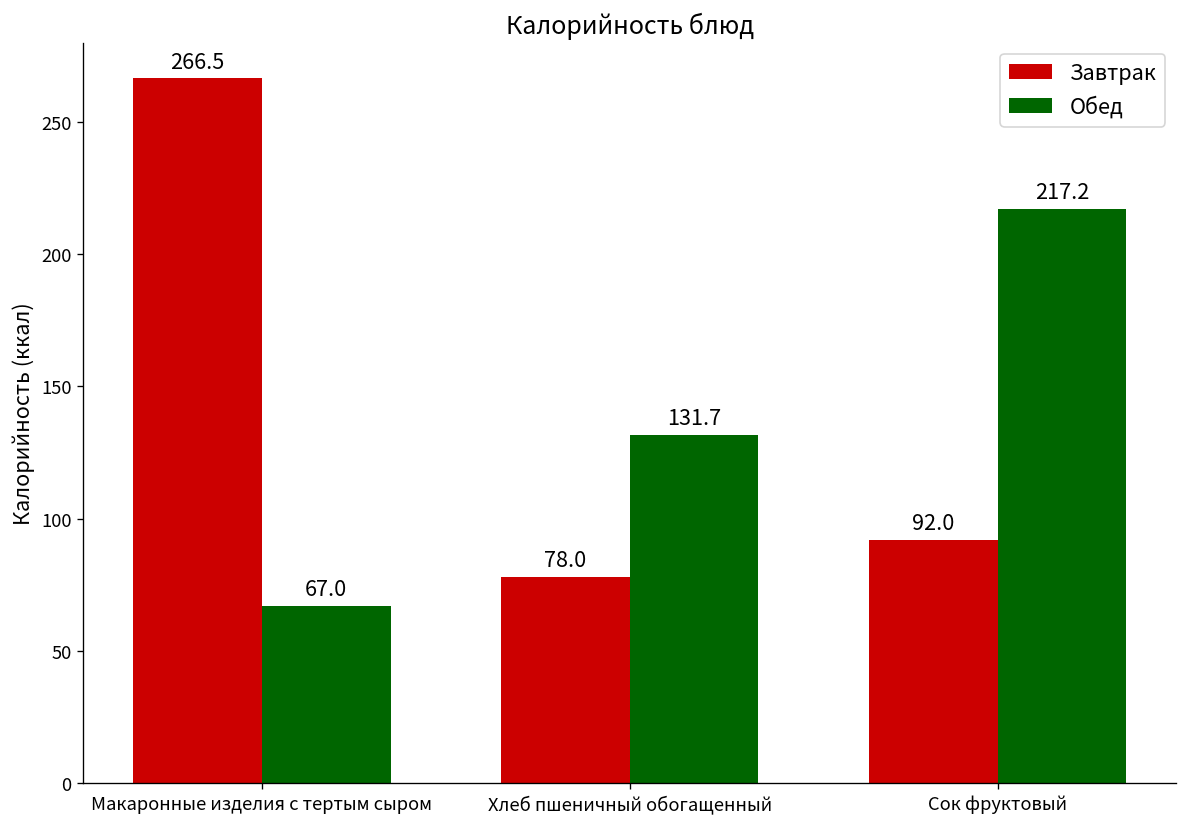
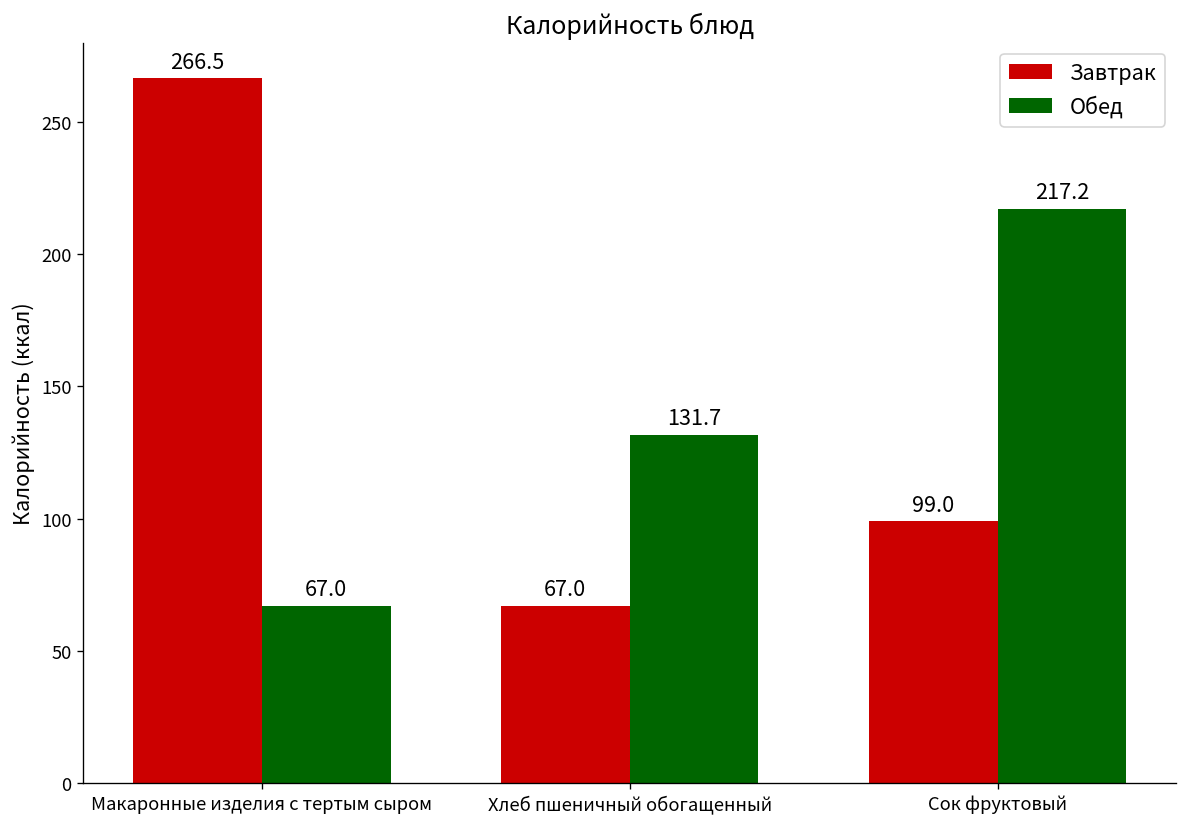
Завтрак, Хлеб пшеничный обогащенный: 78.0 -> 67.0
Завтрак, Сок фруктовый: 92.0 -> 99.0
